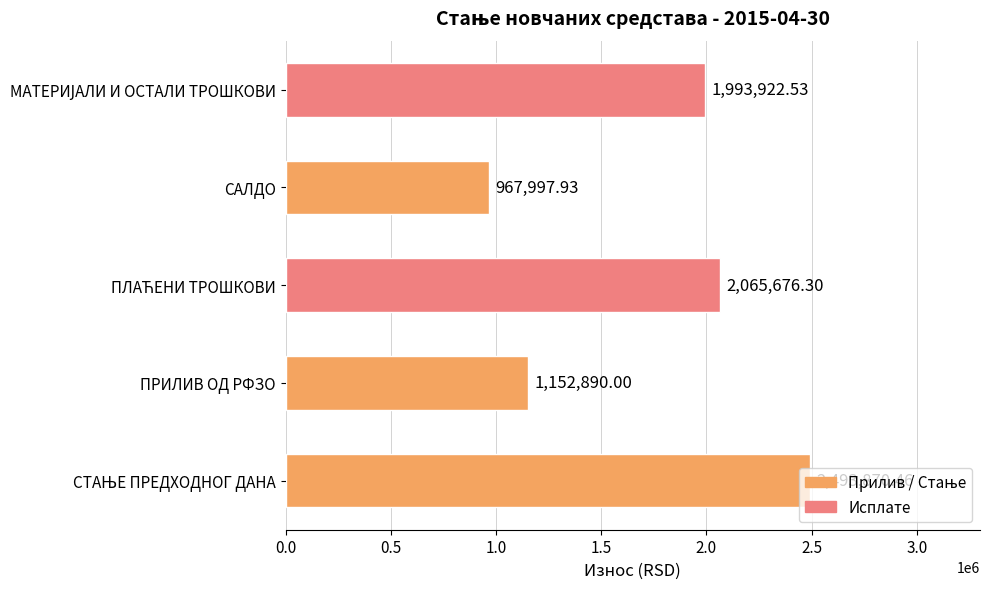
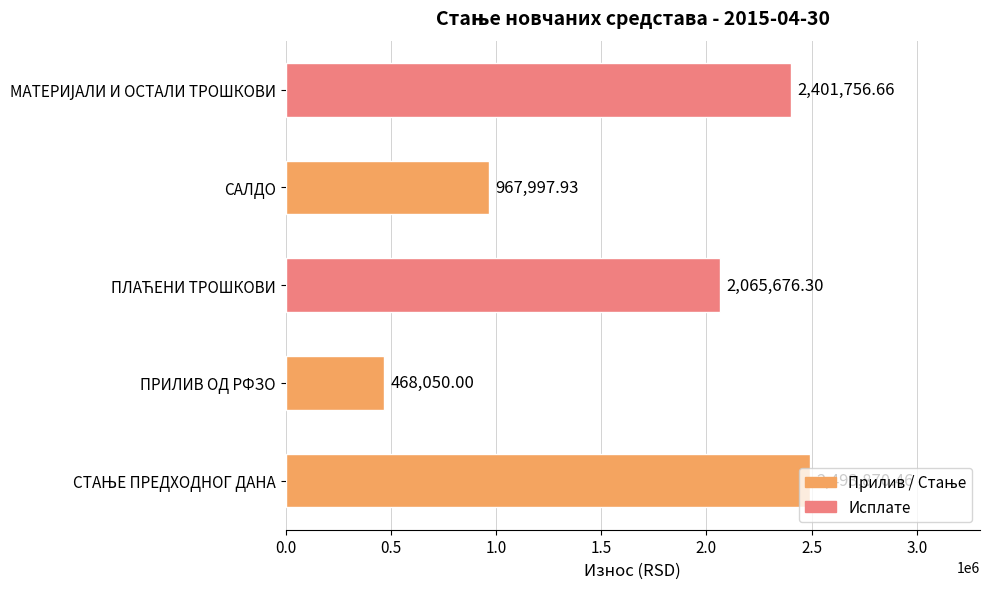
МАТЕРИЈАЛИ И ОСТАЛИ ТРОШКОВИ: 1,993,922.53 -> 2,401,756.66
ПРИЛИВ ОД РФЗО: 1,152,890.00 -> 468,050.00
